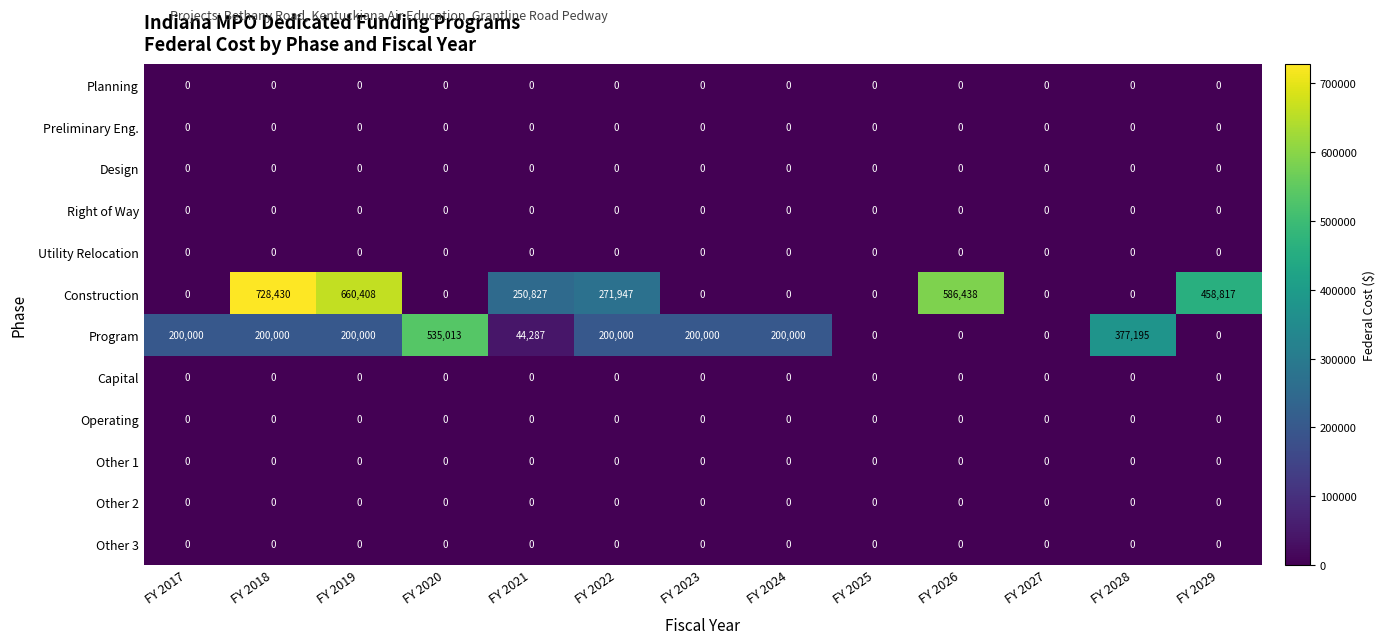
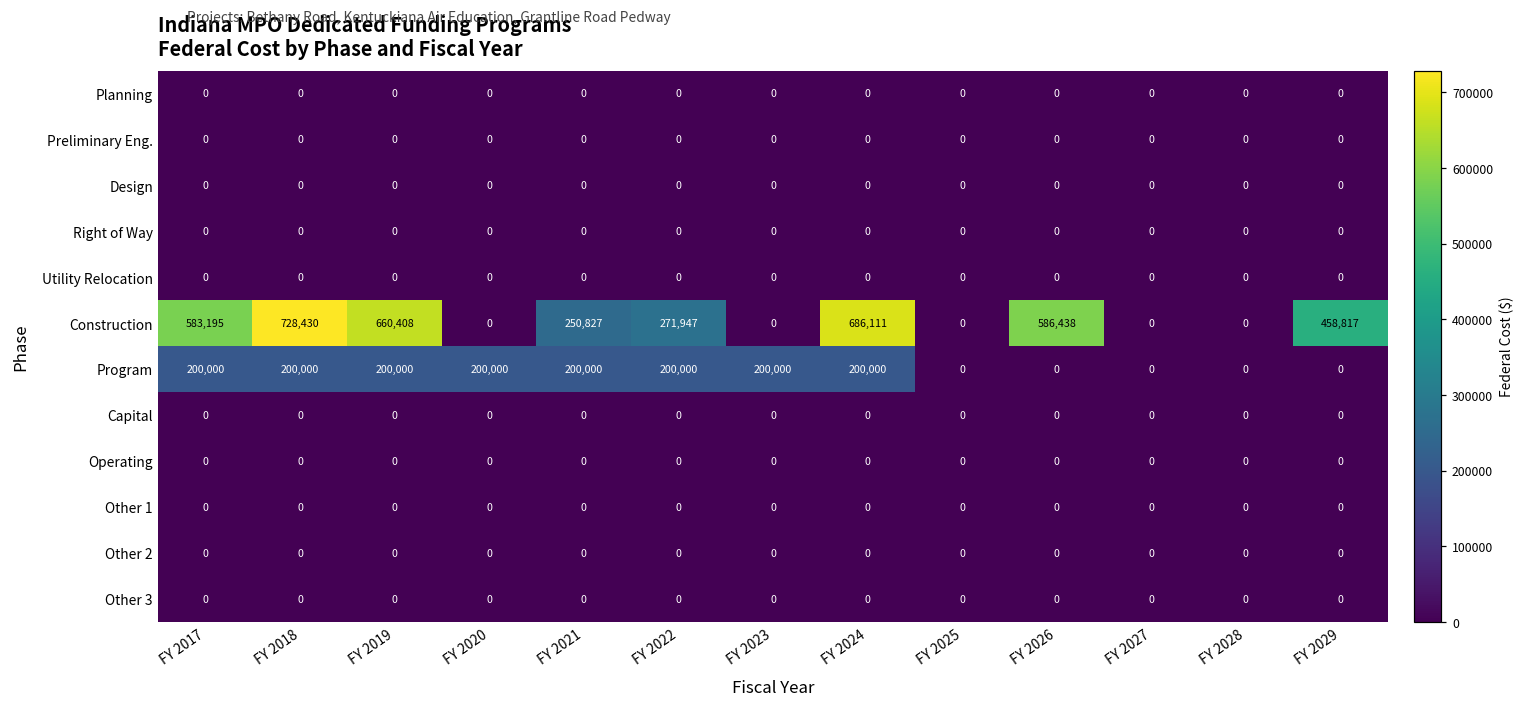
Construction, FY 2017: 0 -> 583,195
Construction, FY 2024: 0 -> 686,111
Program, FY 2020: 535,013 -> 200,000
Program, FY 2021: 44,287 -> 200,000
Program, FY 2028: 377,195 -> 0
